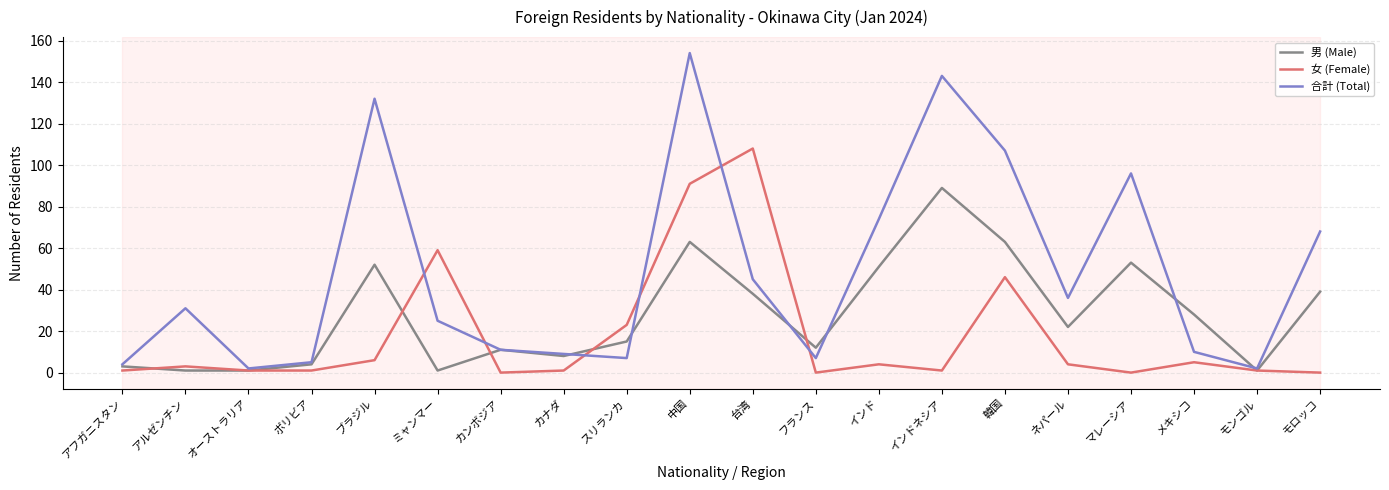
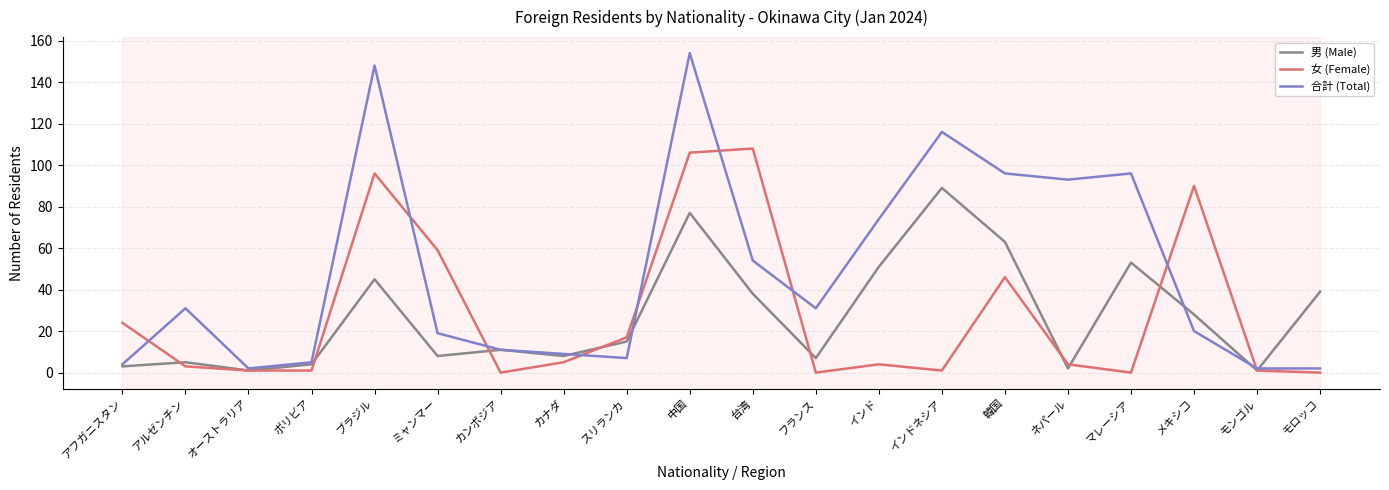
女 (Female), アフガニスタン: 1 -> 24
男 (Male), アルゼンチン: 1 -> 5
男 (Male), ブラジル: 52 -> 45
女 (Female), ブラジル: 6 -> 96
合計 (Total), ブラジル: 132 -> 148
男 (Male), ミャンマー: 1 -> 8
合計 (Total), ミャンマー: 25 -> 19
女 (Female), カナダ: 1 -> 5
女 (Female), スリランカ: 23 -> 17
男 (Male), 中国: 63 -> 77
女 (Female), 中国: 91 -> 106
合計 (Total), 台湾: 45 -> 54
男 (Male), フランス: 12 -> 7
合計 (Total), フランス: 7 -> 31
合計 (Total), インドネシア: 143 -> 116
合計 (Total), 韓国: 107 -> 96
男 (Male), ネパール: 22 -> 2
合計 (Total), ネパール: 36 -> 93
女 (Female), メキシコ: 5 -> 90
合計 (Total), メキシコ: 10 -> 20
合計 (Total), モロッコ: 68 -> 2
